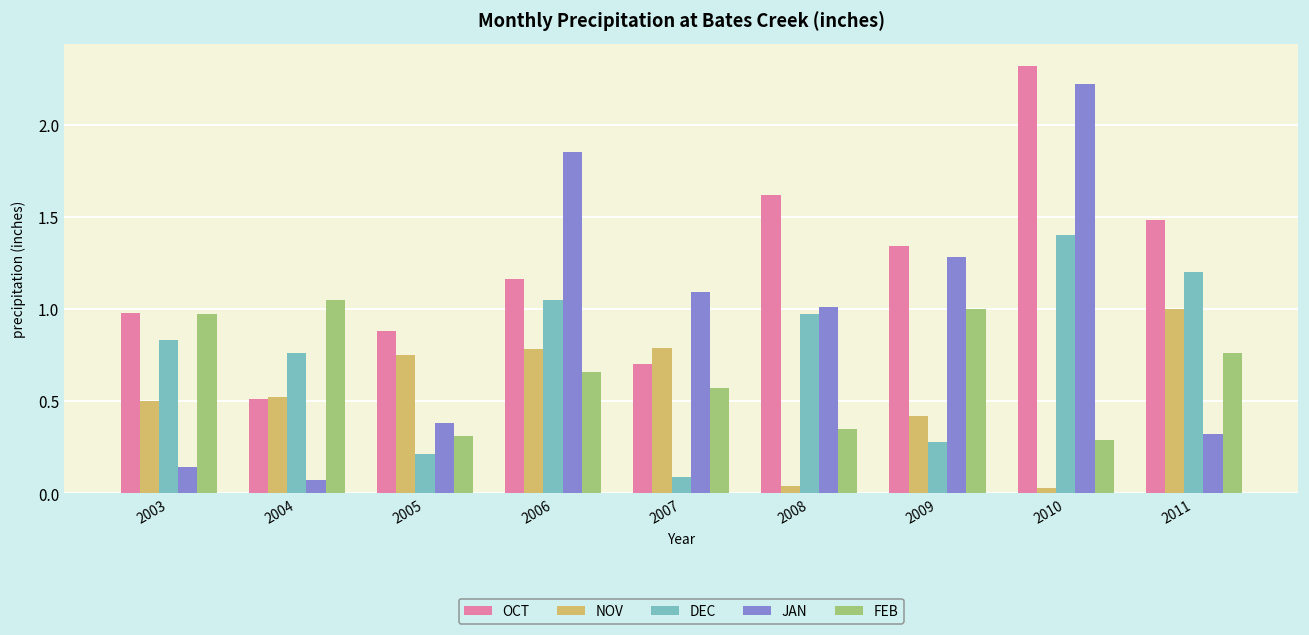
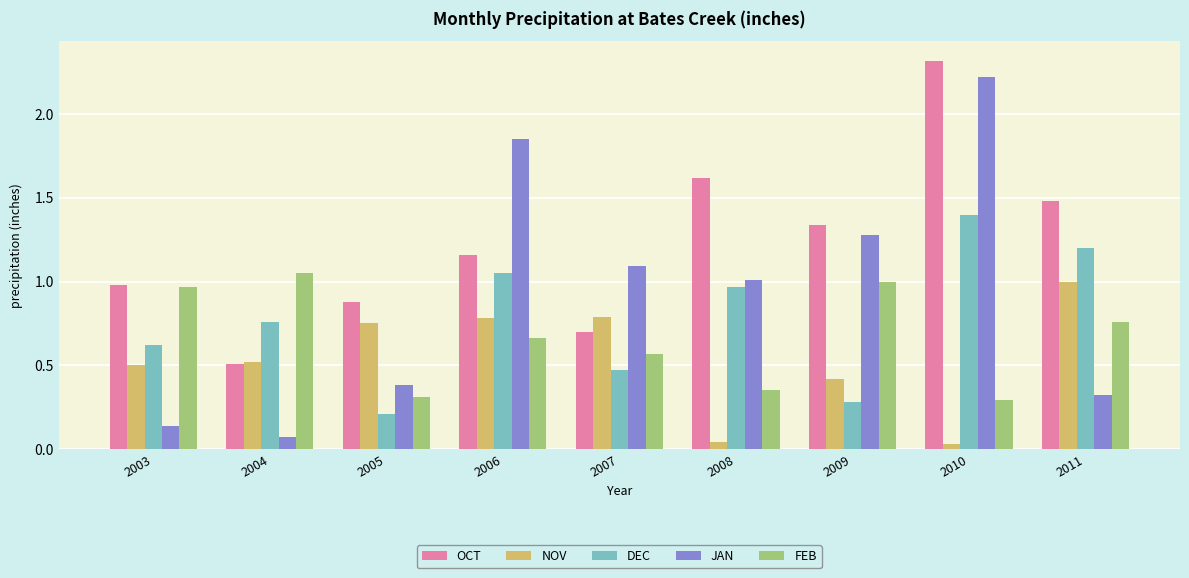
DEC, 2003: 0.83 -> 0.62
DEC, 2007: 0.09 -> 0.47
